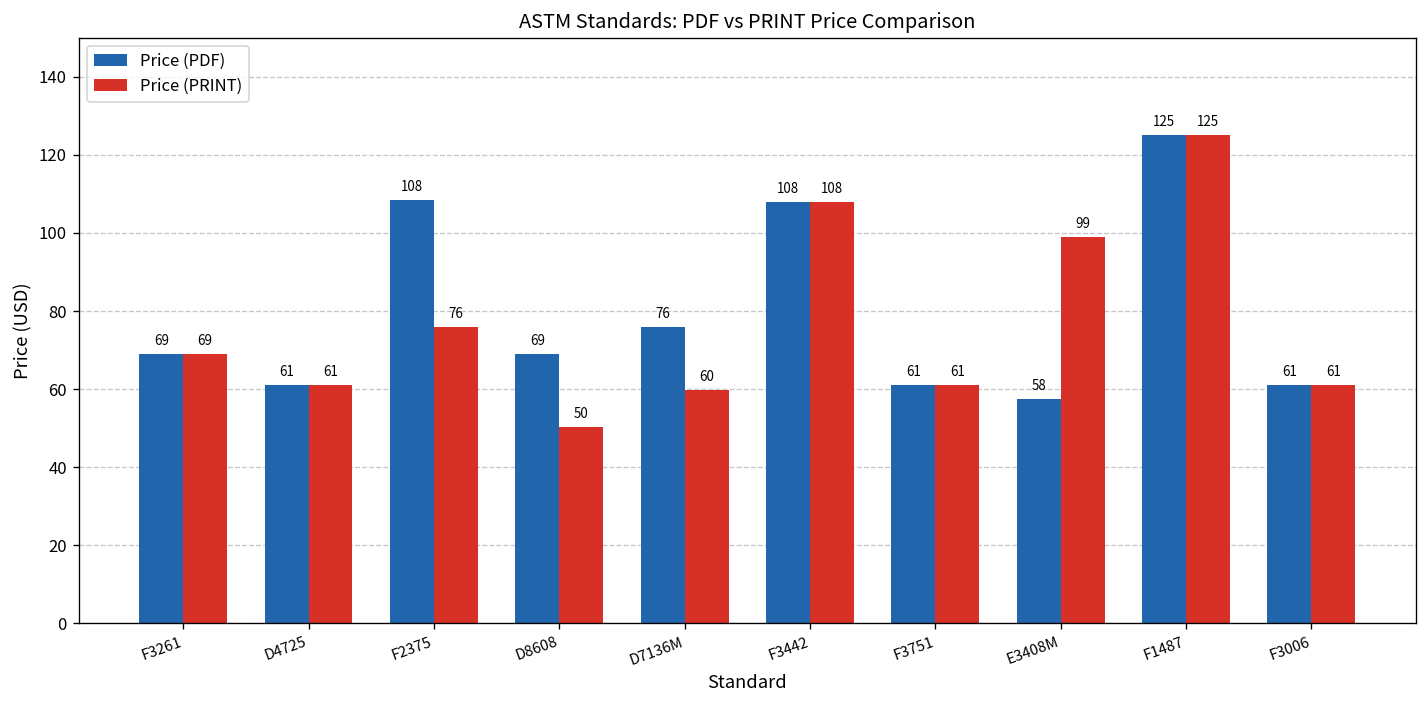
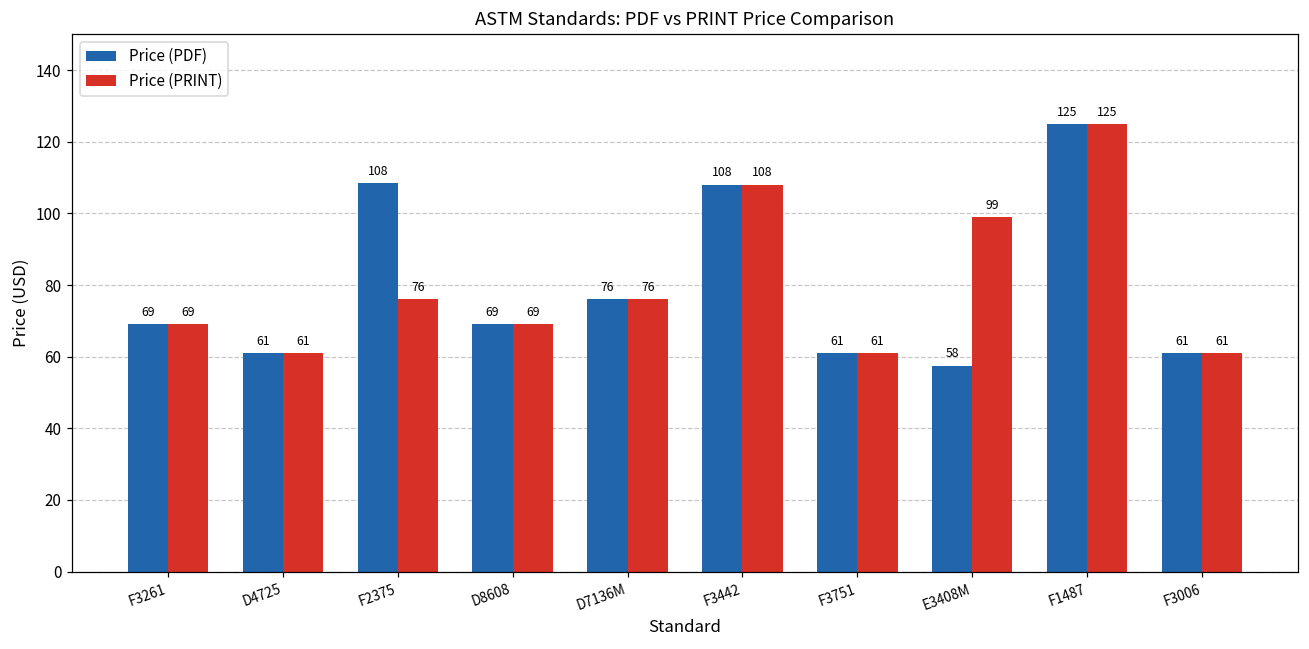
Price (PRINT), D8608: 50 -> 69
Price (PRINT), D7136M: 60 -> 76
